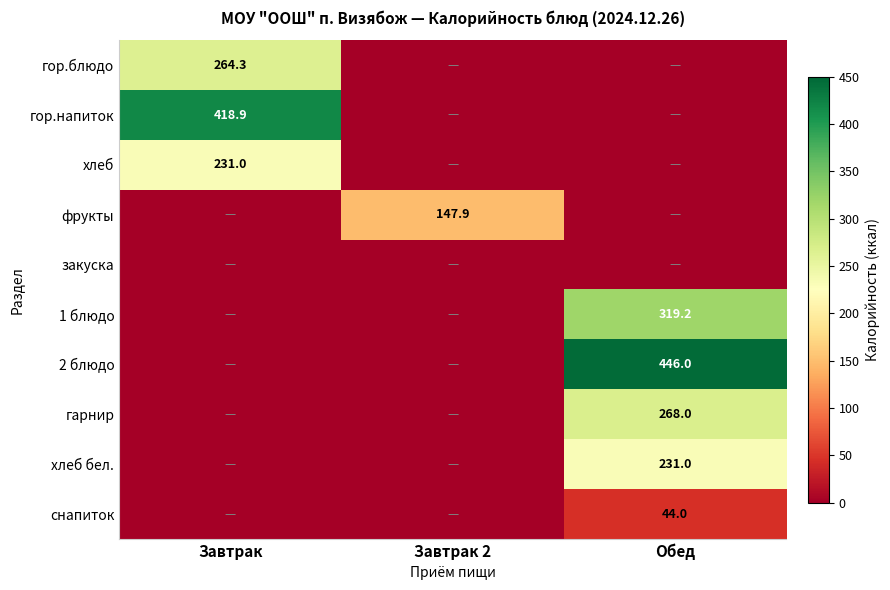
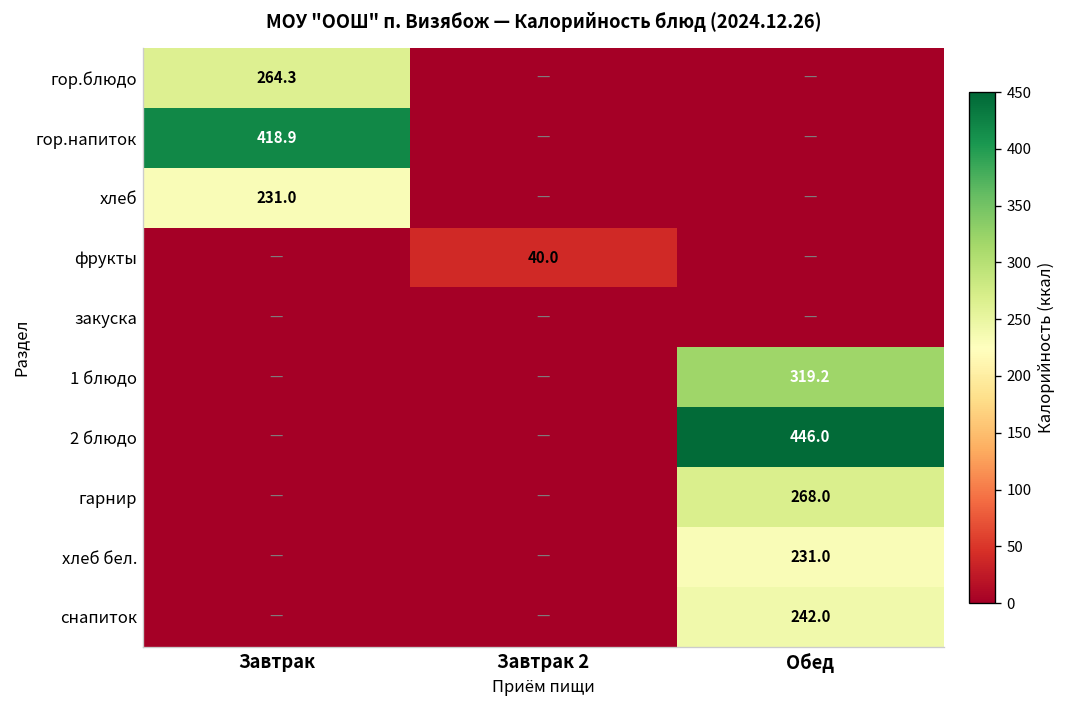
фрукты, Завтрак 2: 147.9 -> 40.0
снапиток, Обед: 44.0 -> 242.0
